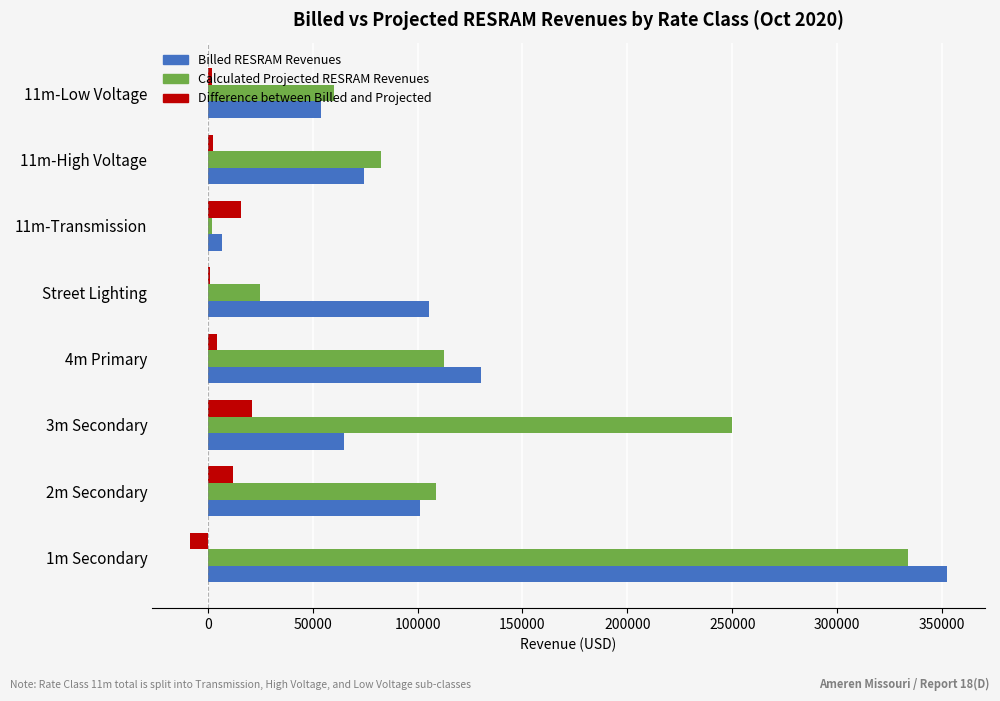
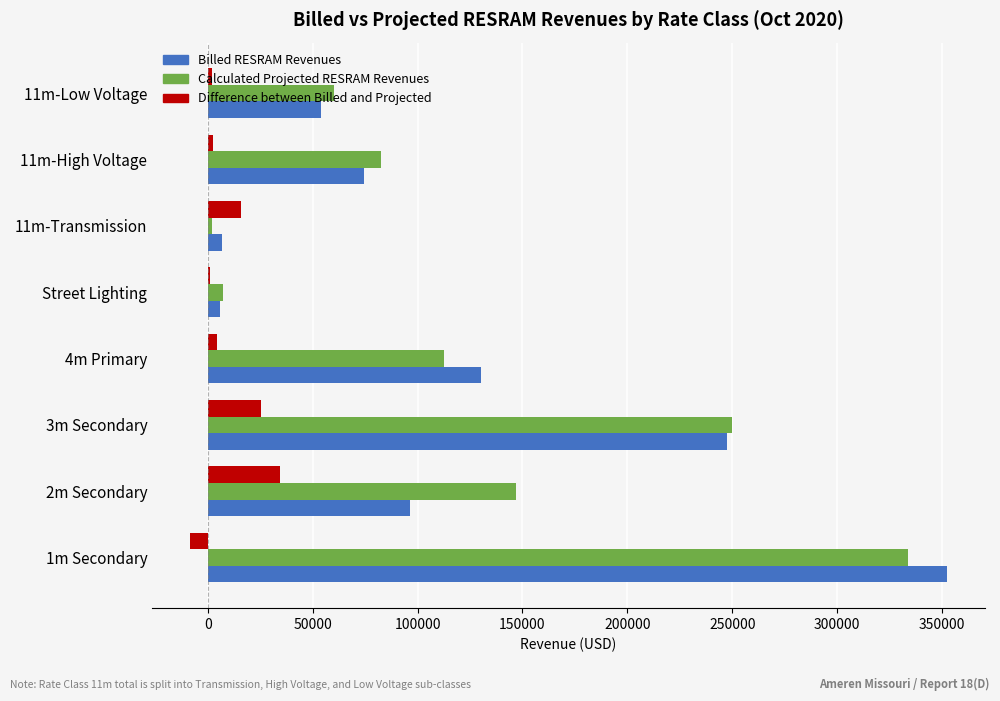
Calculated Projected RESRAM Revenues, Street Lighting: 25000 -> 7000
Billed RESRAM Revenues, Street Lighting: 105000 -> 6000
Difference between Billed and Projected, 3m Secondary: 21000 -> 25000
Billed RESRAM Revenues, 3m Secondary: 65000 -> 247000
Difference between Billed and Projected, 2m Secondary: 12000 -> 34000
Calculated Projected RESRAM Revenues, 2m Secondary: 109000 -> 147000
Billed RESRAM Revenues, 2m Secondary: 101000 -> 97000
